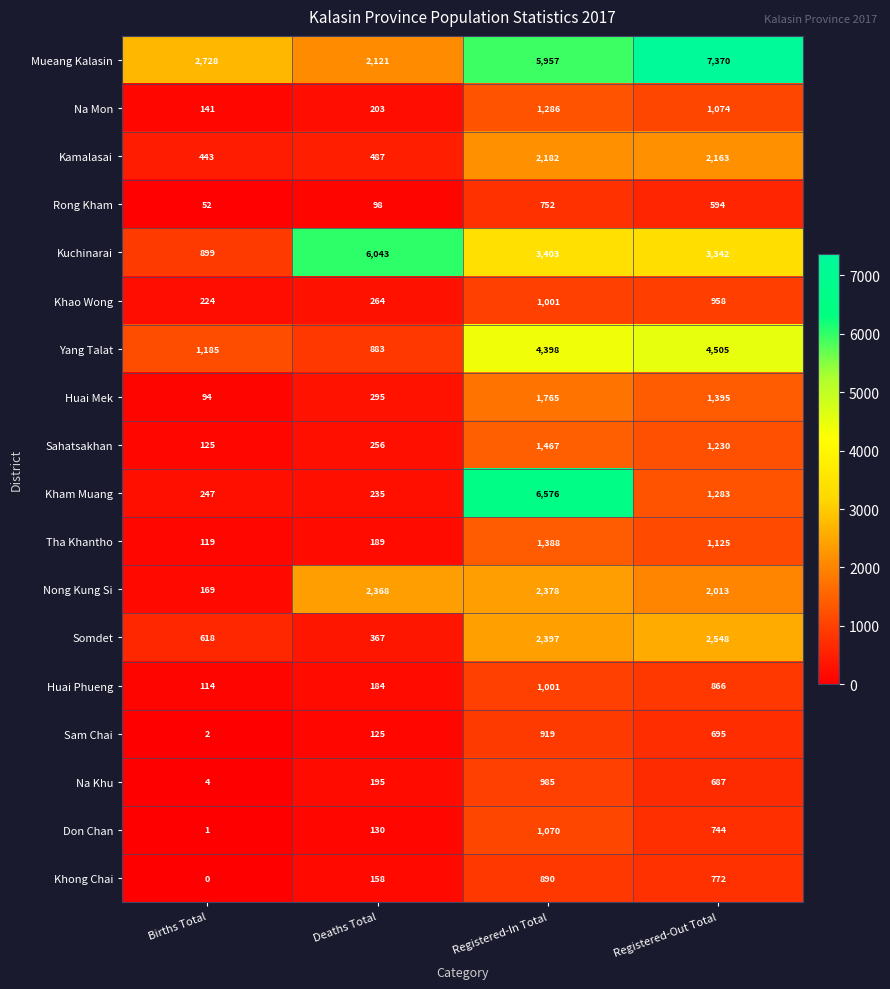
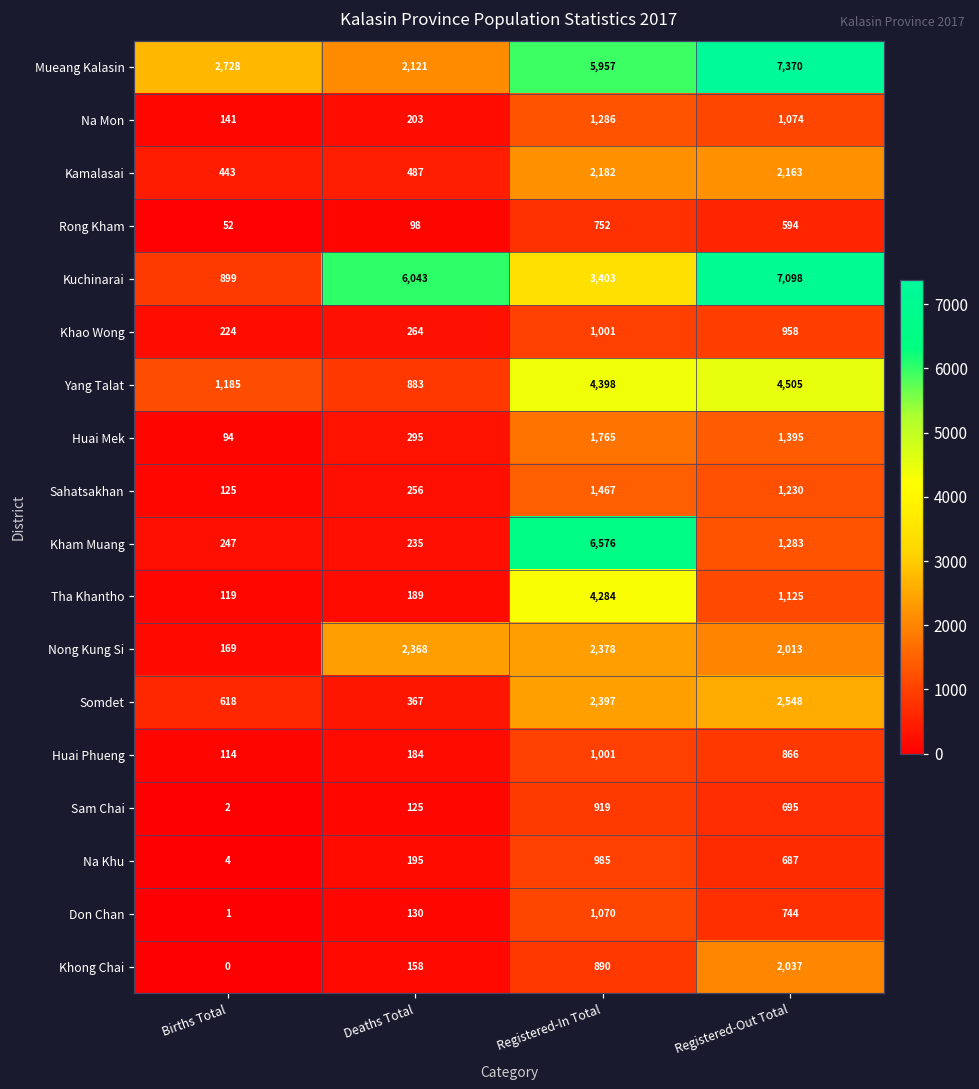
Kuchinarai, Registered-Out Total: 3,342 -> 7,098
Tha Khantho, Registered-In Total: 1,388 -> 4,284
Khong Chai, Registered-Out Total: 772 -> 2,037
